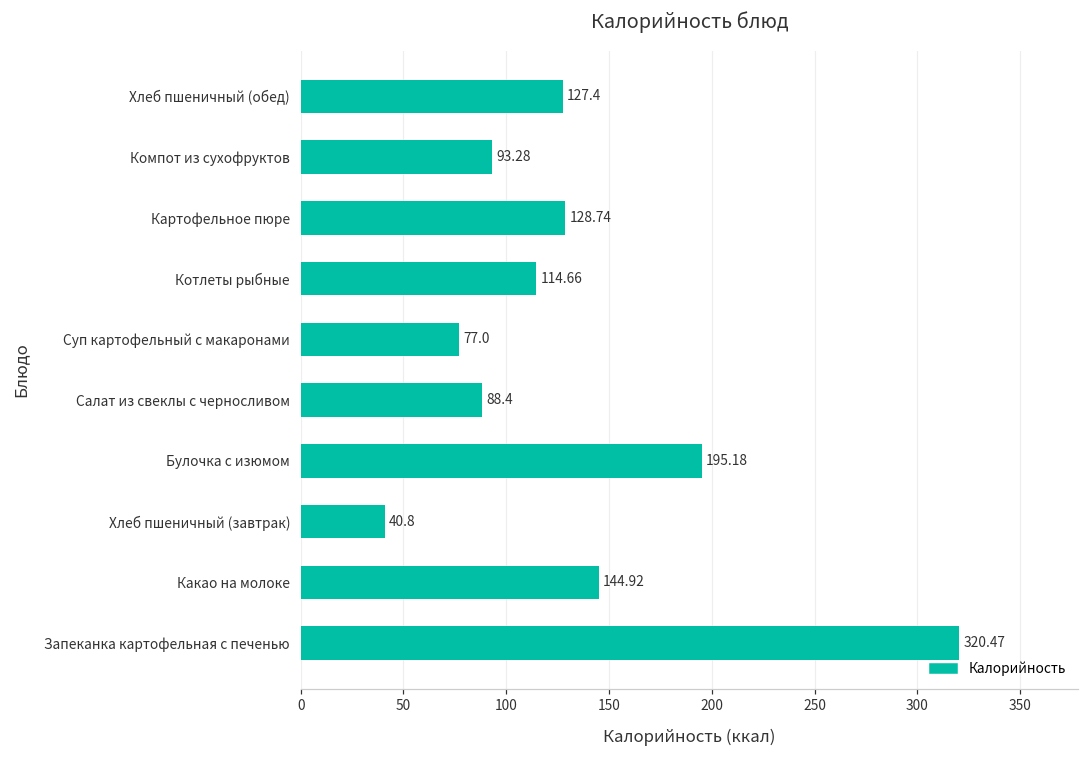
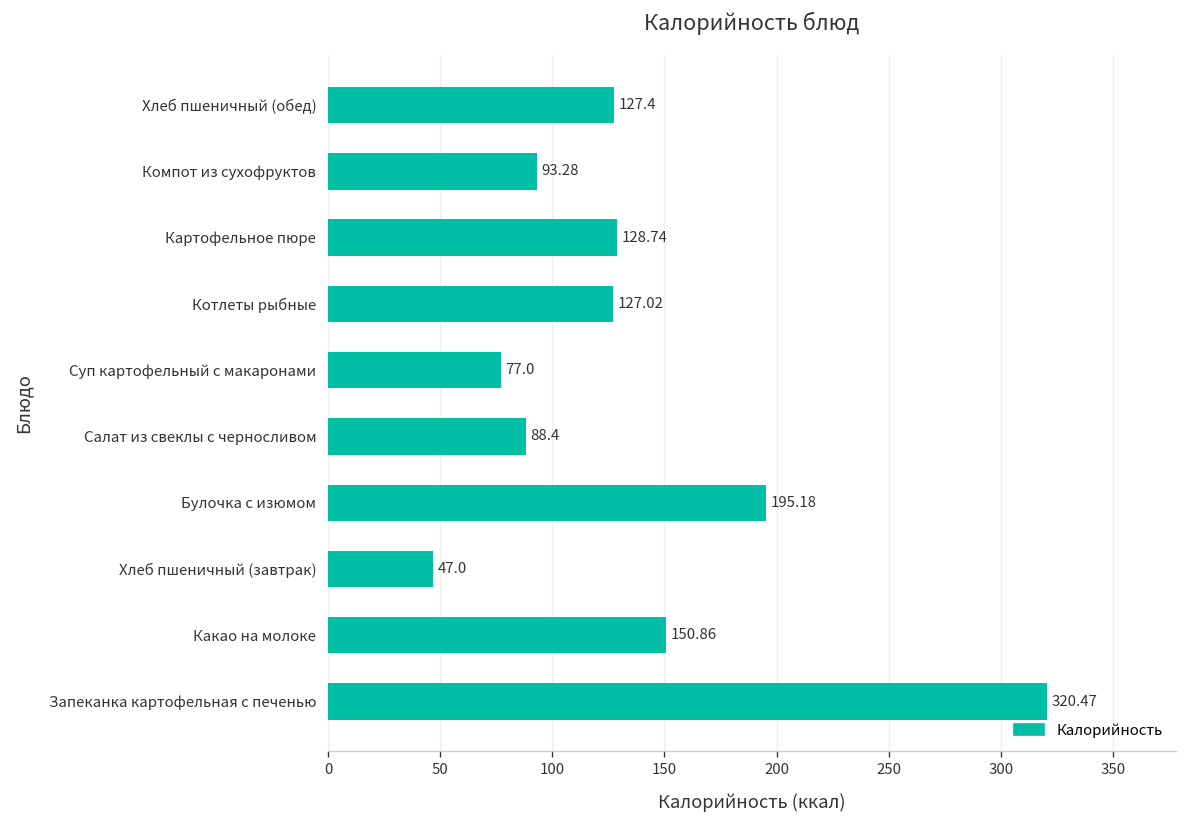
Котлеты рыбные: 114.66 -> 127.02
Хлеб пшеничный (завтрак): 40.8 -> 47.0
Какао на молоке: 144.92 -> 150.86
